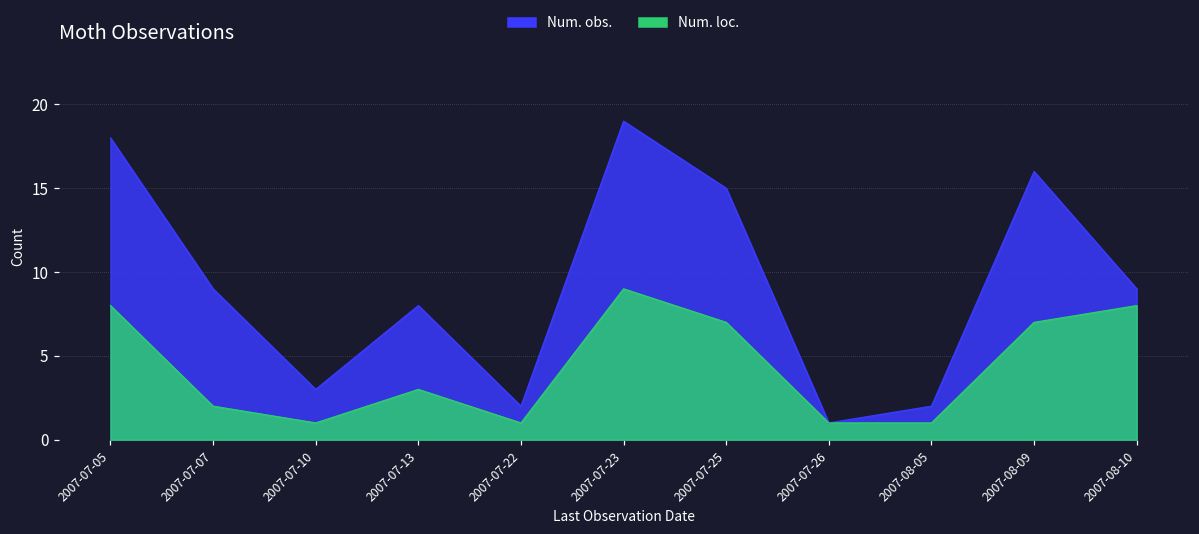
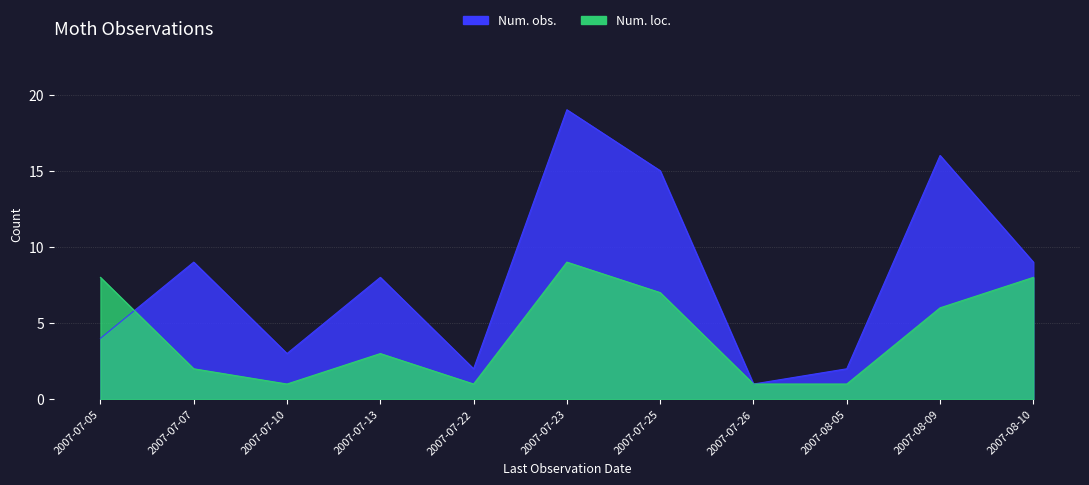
Num. obs., 2007-07-05: 18 -> 4
Num. loc., 2007-08-09: 7 -> 6
